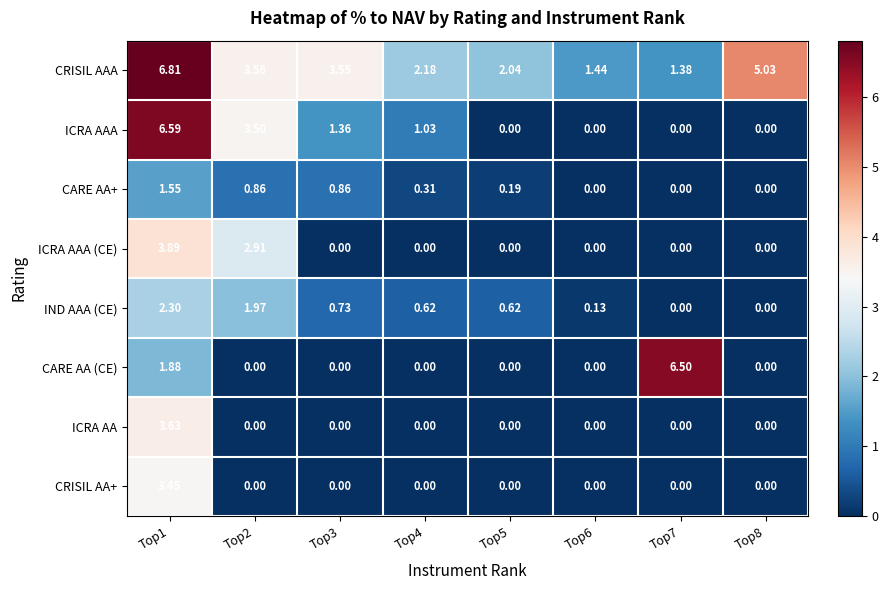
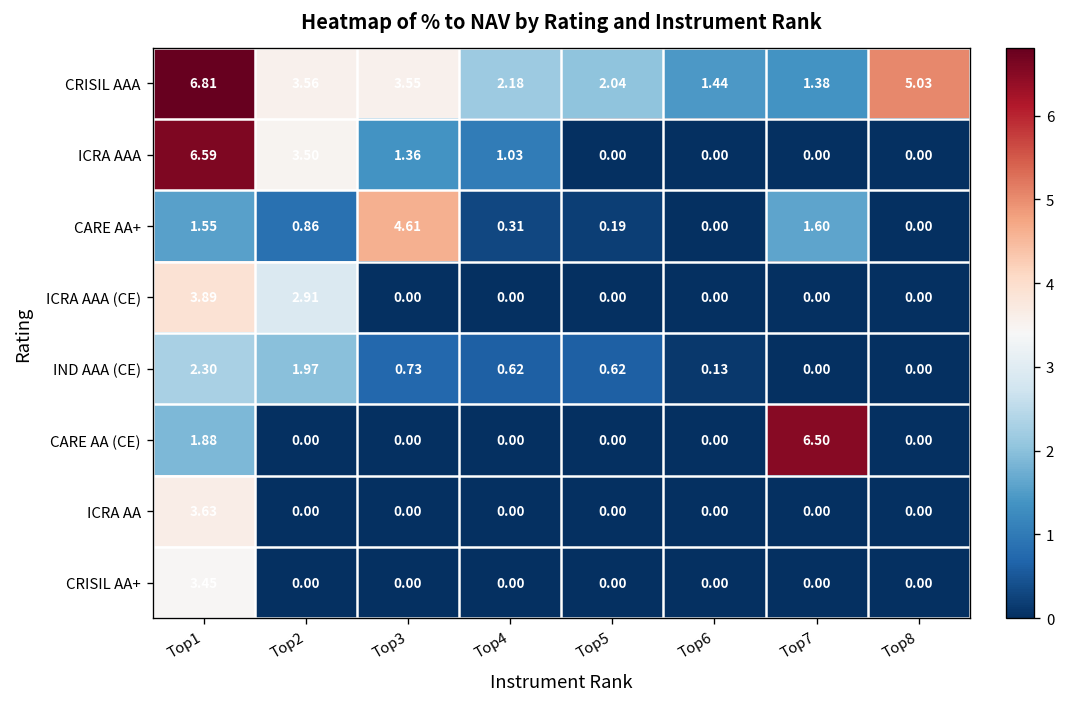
CARE AA+, Top3: 0.86 -> 4.61
CARE AA+, Top7: 0.00 -> 1.60
